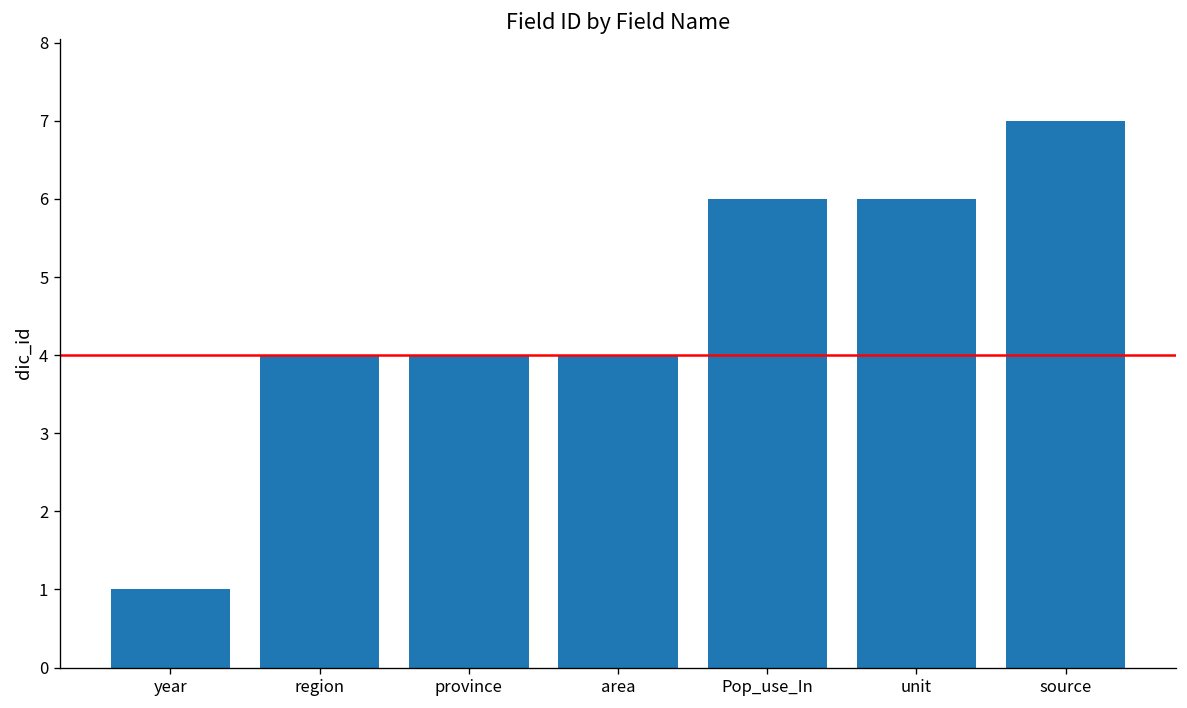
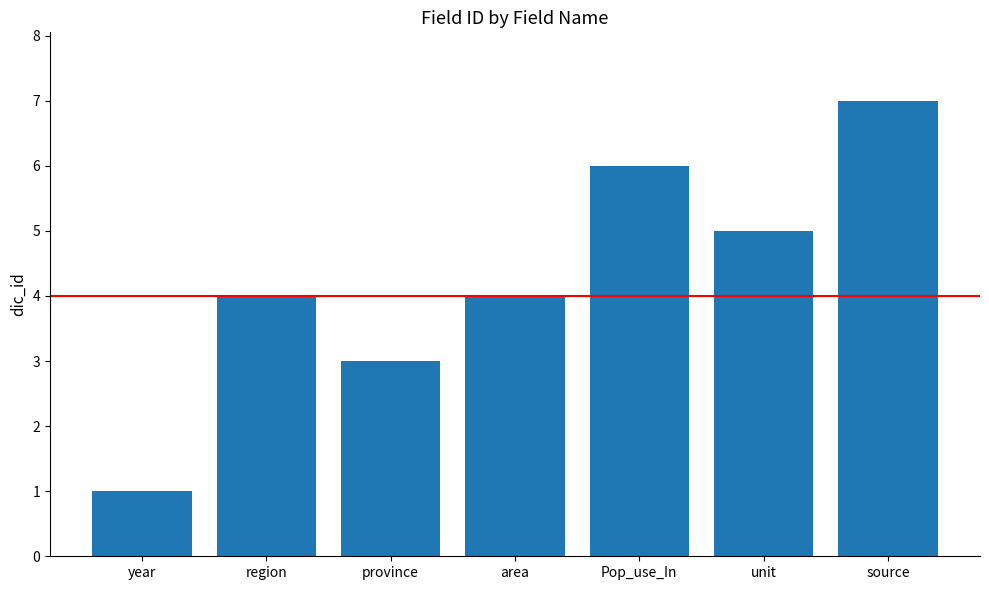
province: 4 -> 3
unit: 6 -> 5
